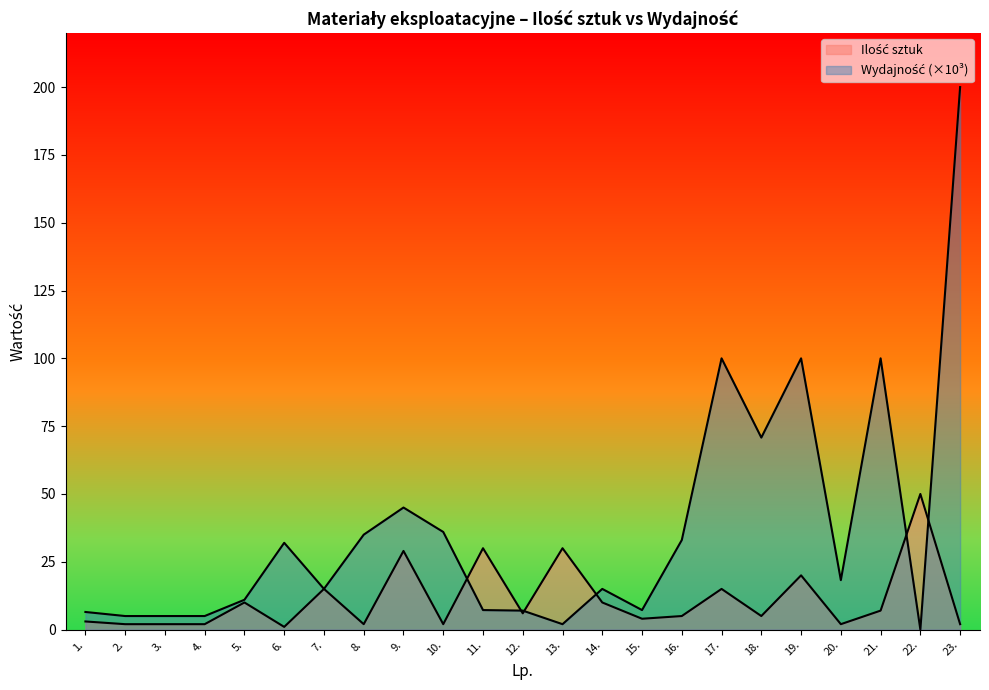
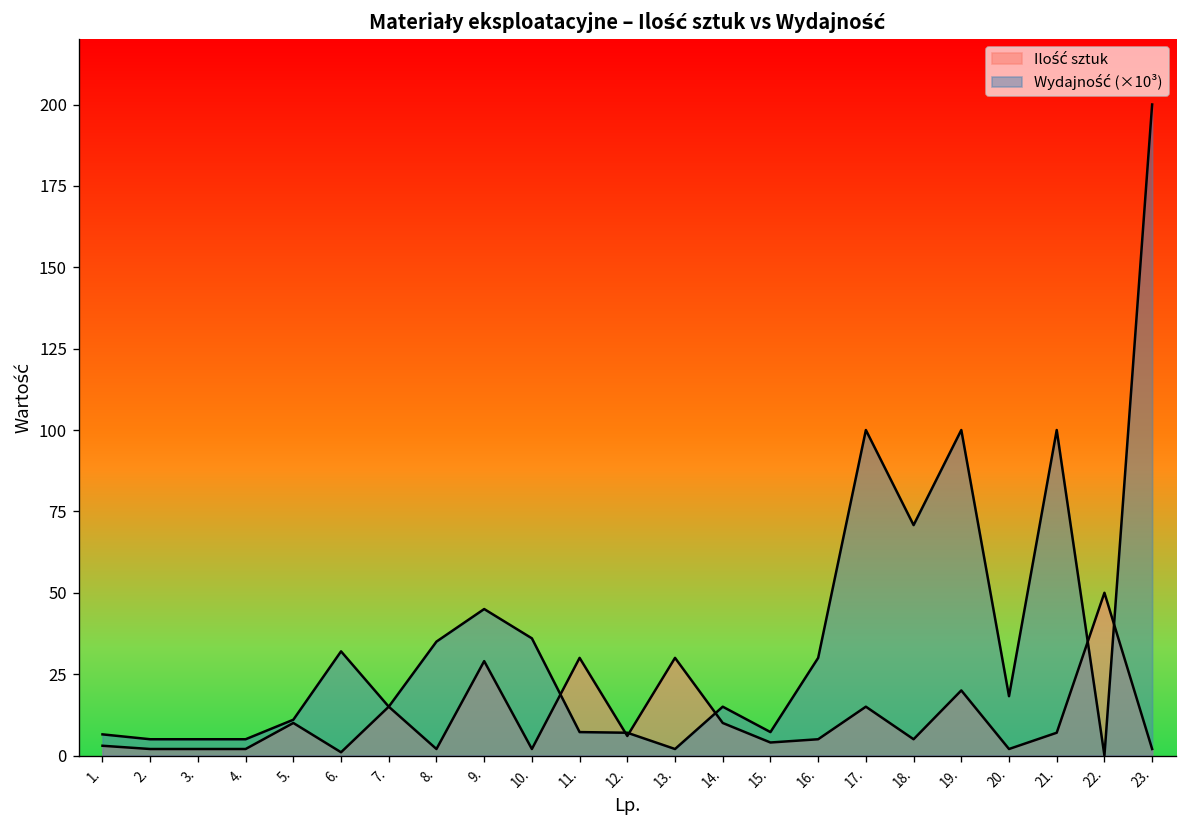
Wydajność (×10³), 16.: 33 -> 30
